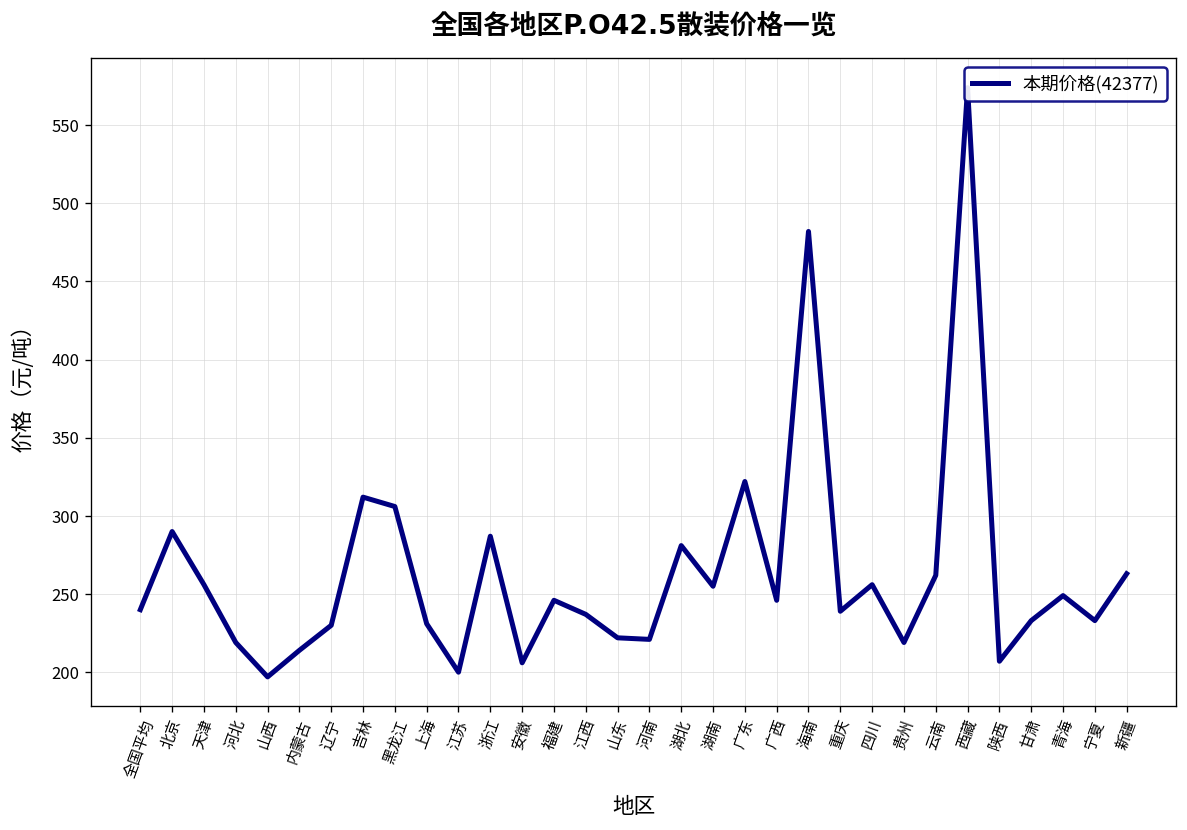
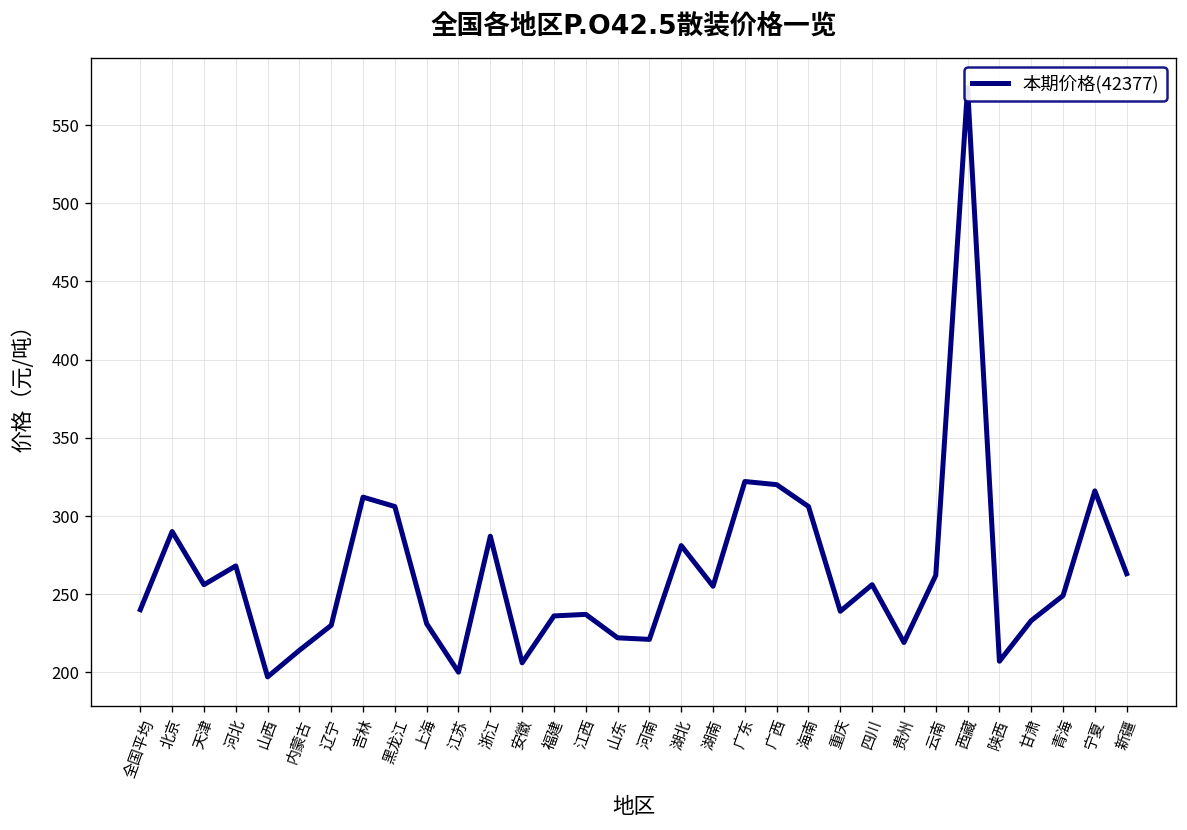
河北: 219 -> 268
福建: 246 -> 236
广西: 246 -> 320
海南: 482 -> 306
宁夏: 233 -> 316
